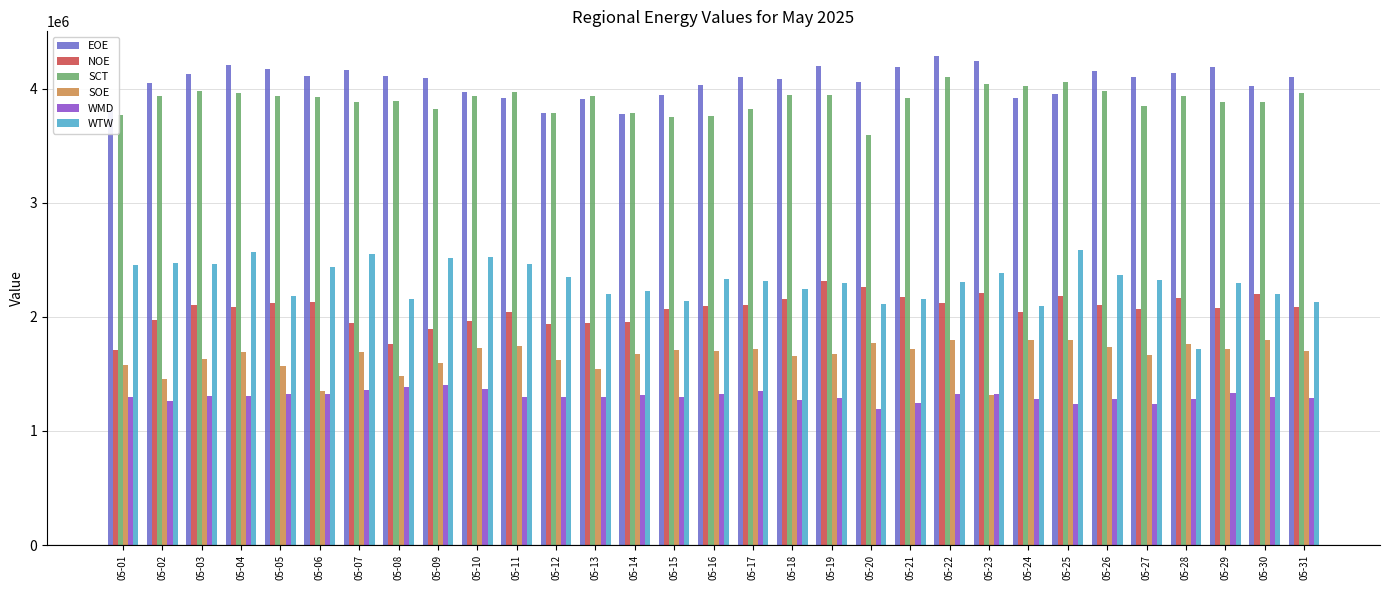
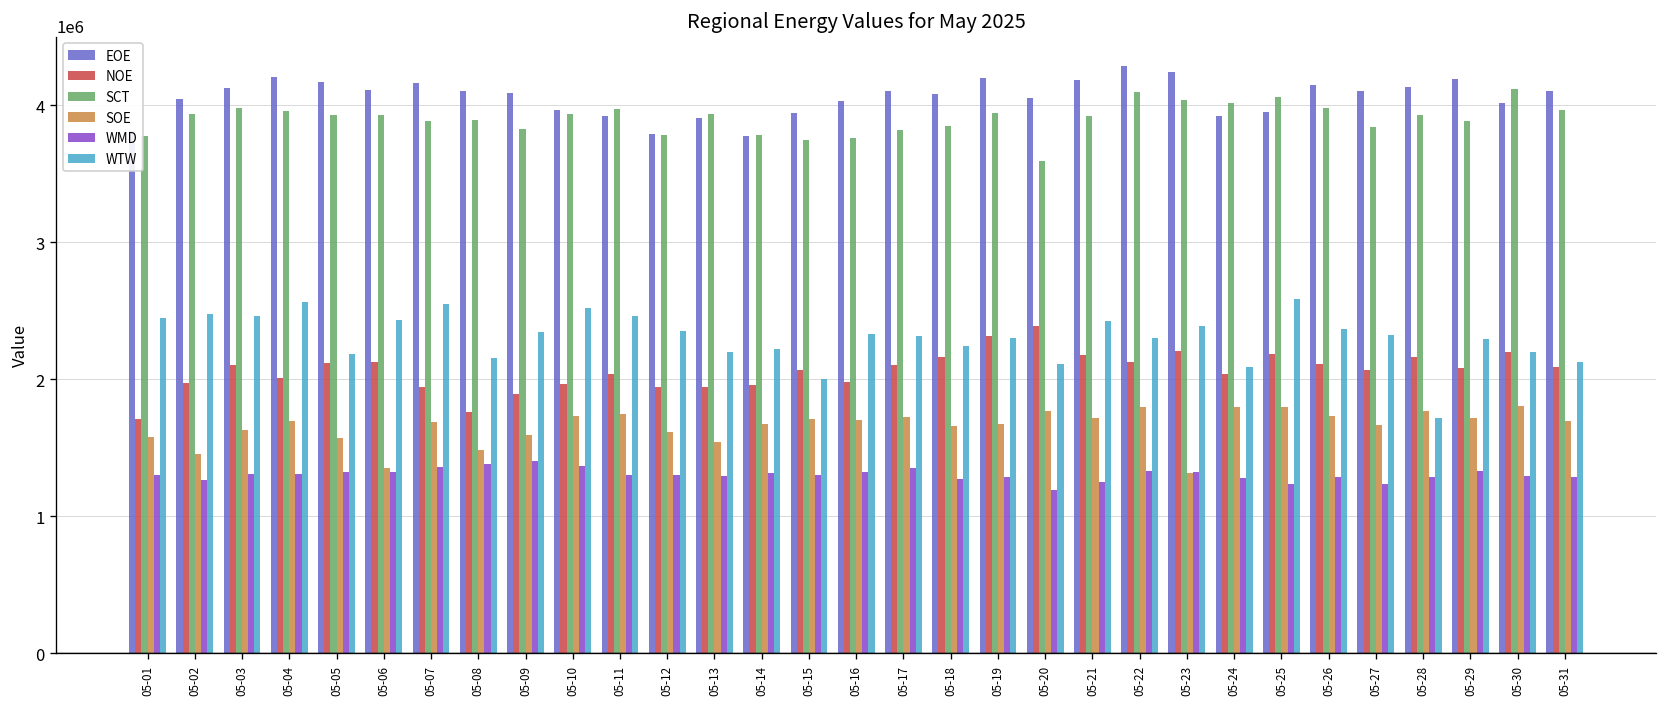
NOE, 05-04: 2080000 -> 2010000
WTW, 05-09: 2520000 -> 2350000
WTW, 05-15: 2140000 -> 2000000
NOE, 05-16: 2100000 -> 1980000
SCT, 05-18: 3950000 -> 3850000
NOE, 05-20: 2270000 -> 2390000
WTW, 05-21: 2160000 -> 2430000
SCT, 05-30: 3880000 -> 4120000
